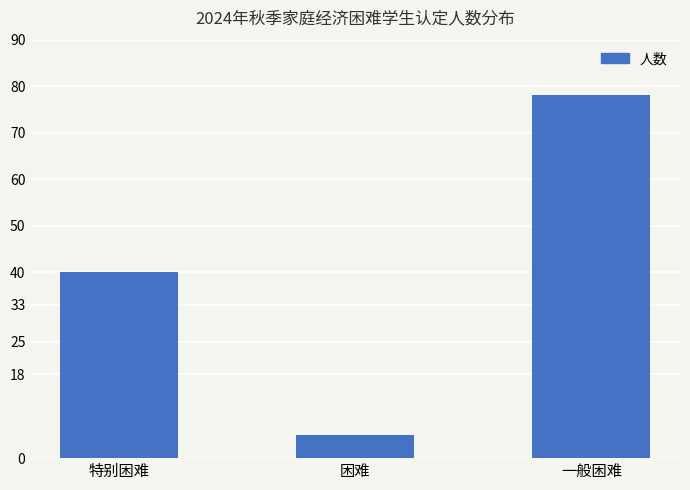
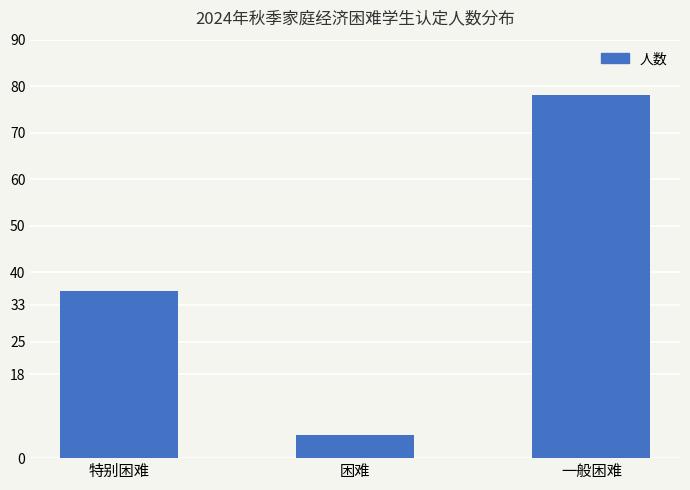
特别困难: 40 -> 36
